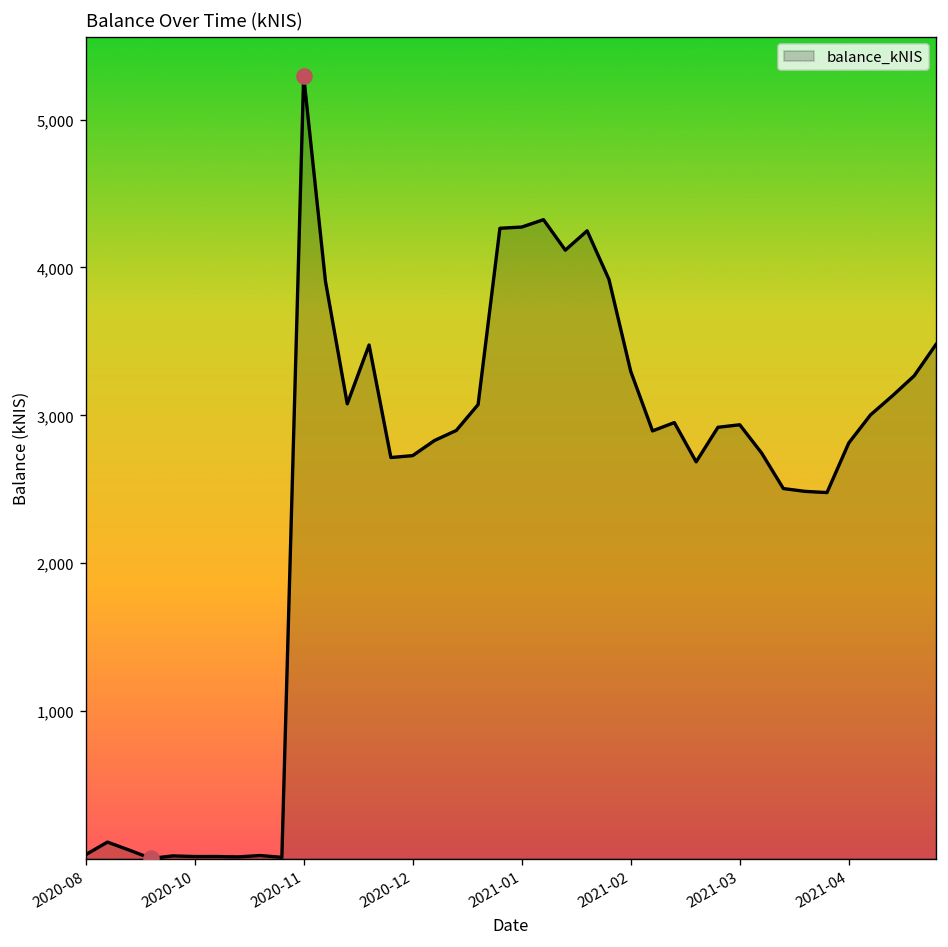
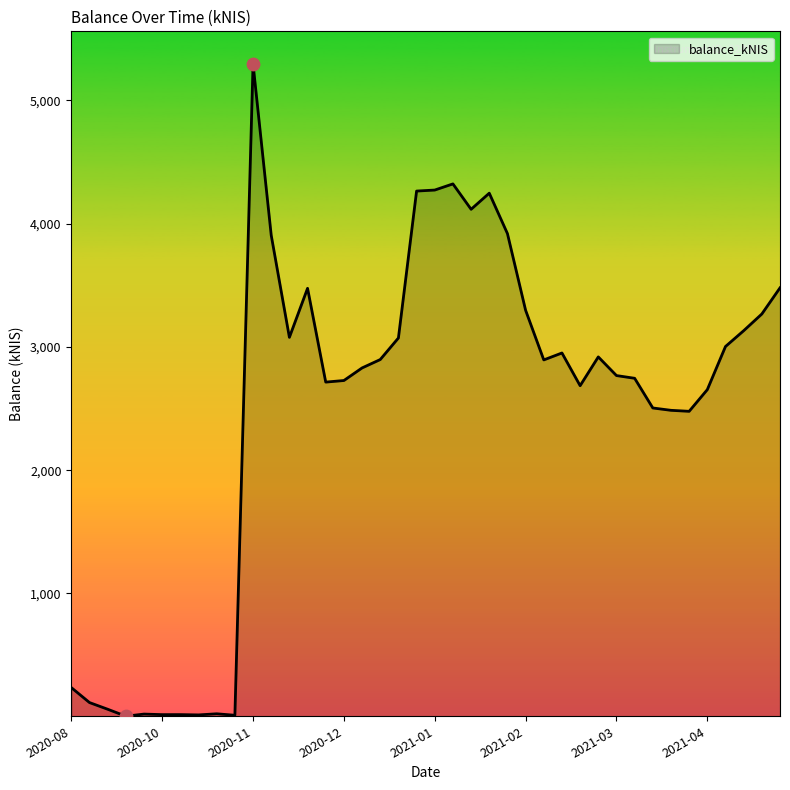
balance_kNIS, 2020-08: 30 -> 240
balance_kNIS, 2021-03: 2,940 -> 2,770
balance_kNIS, 2021-04: 2,810 -> 2,650
